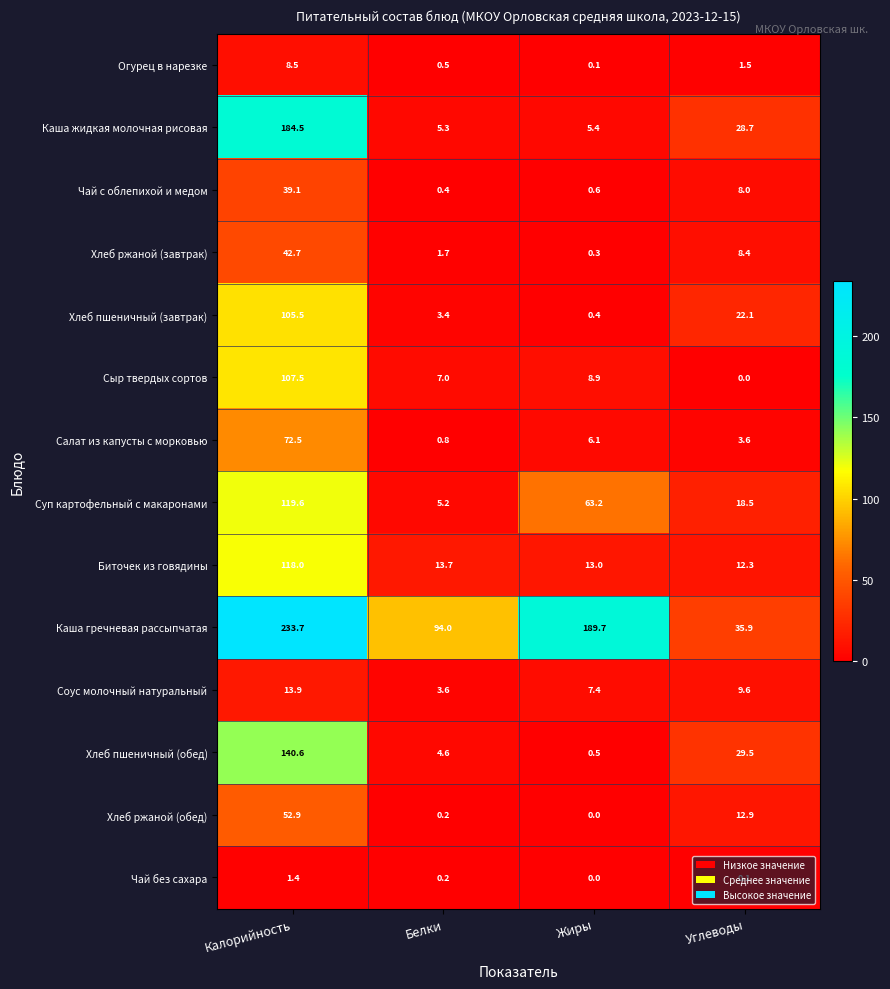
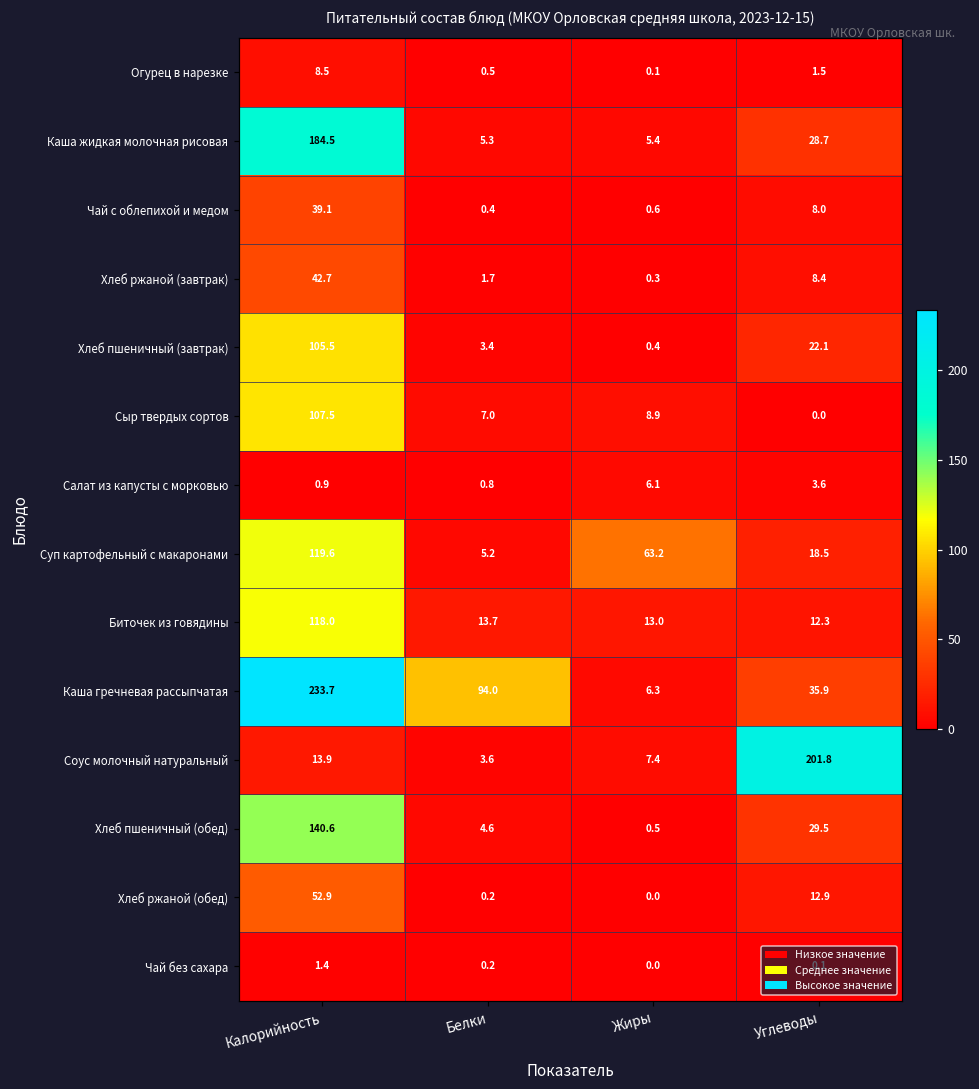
Салат из капусты с морковью, Калорийность: 72.5 -> 0.9
Каша гречневая рассыпчатая, Жиры: 189.7 -> 6.3
Соус молочный натуральный, Углеводы: 9.6 -> 201.8
